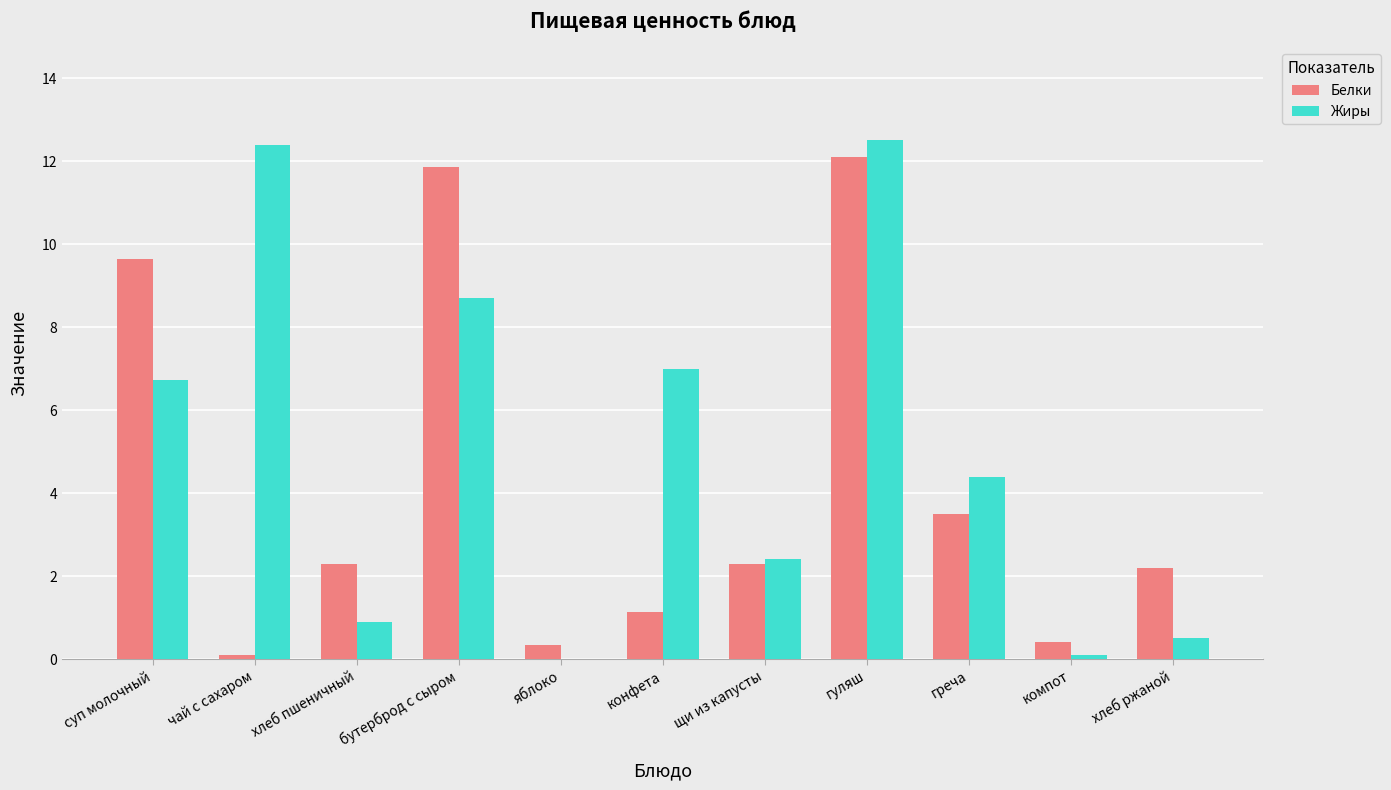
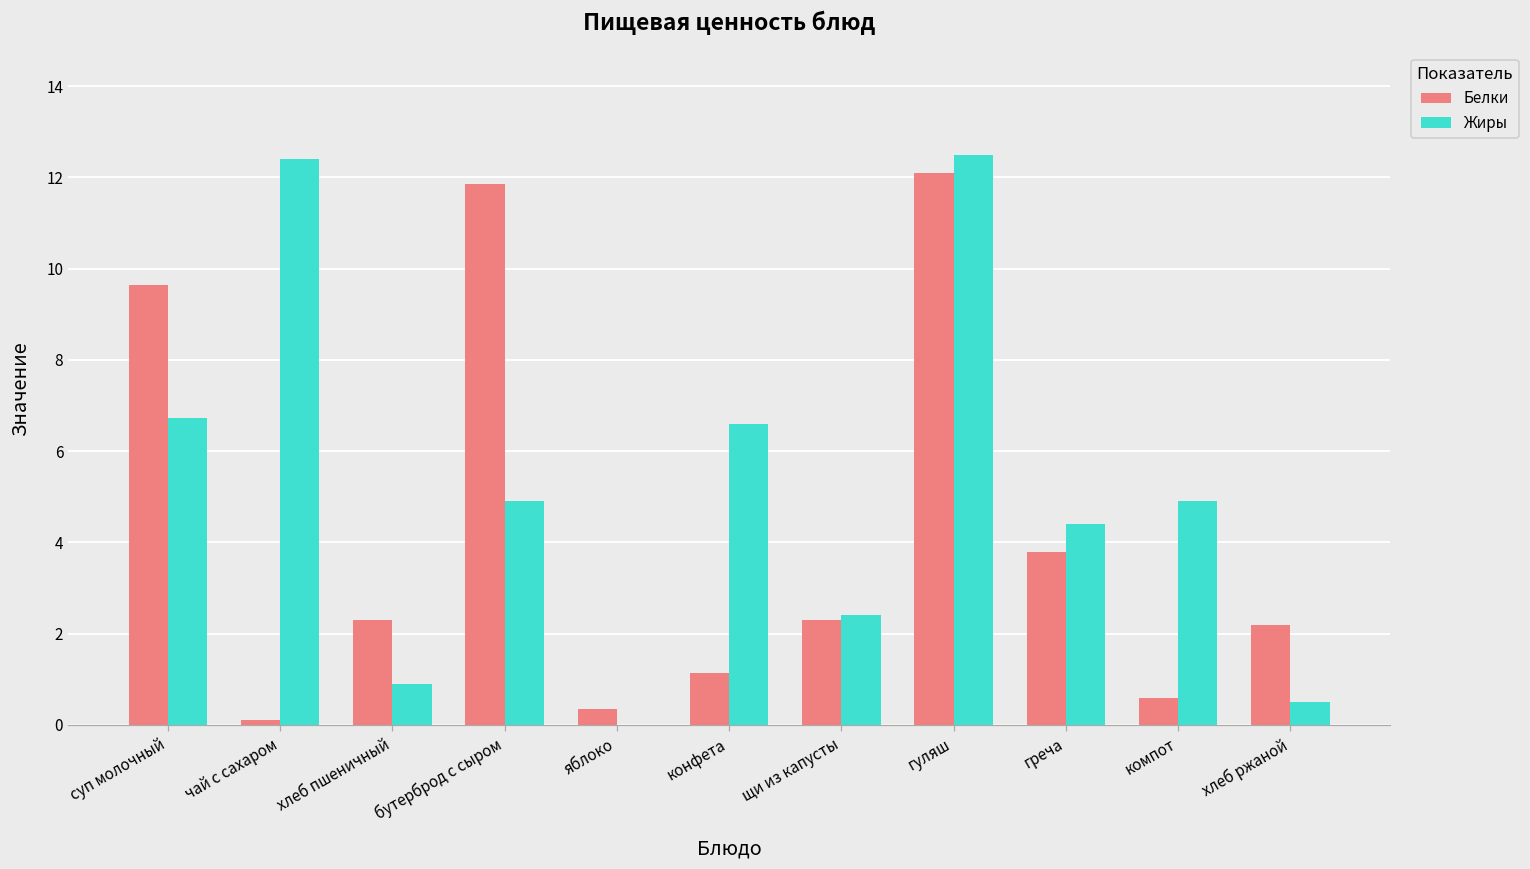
Жиры, бутерброд с сыром: 8.7 -> 4.9
Жиры, конфета: 7.0 -> 6.6
Белки, греча: 3.5 -> 3.8
Белки, компот: 0.4 -> 0.6
Жиры, компот: 0.1 -> 4.9
